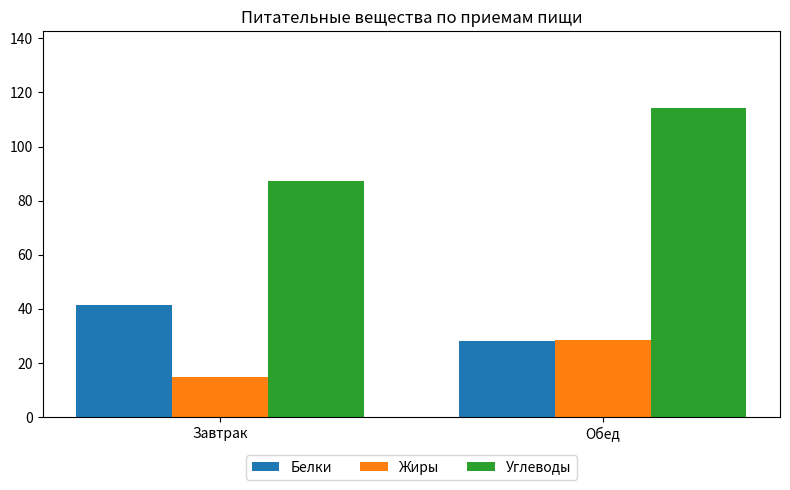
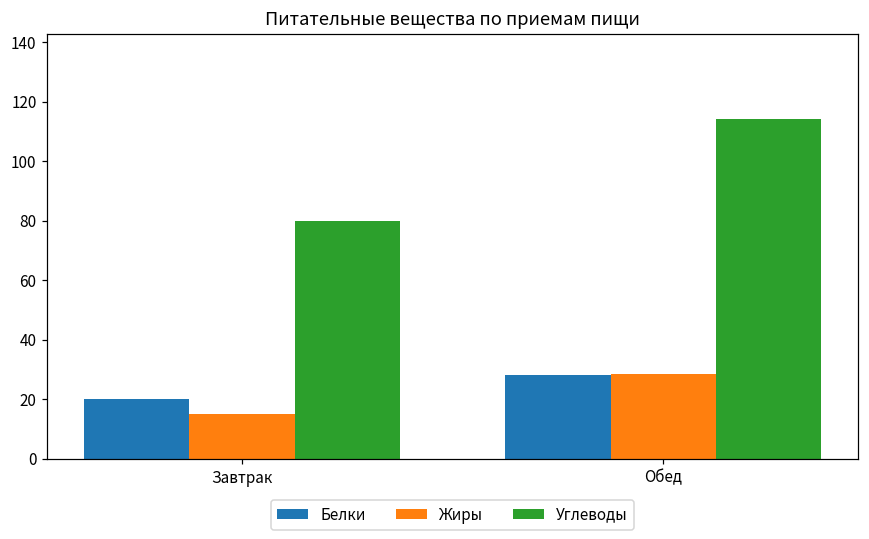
Белки, Завтрак: 41 -> 20
Углеводы, Завтрак: 87 -> 80
